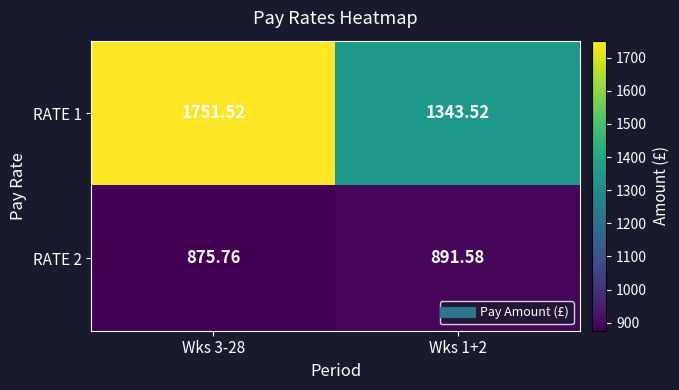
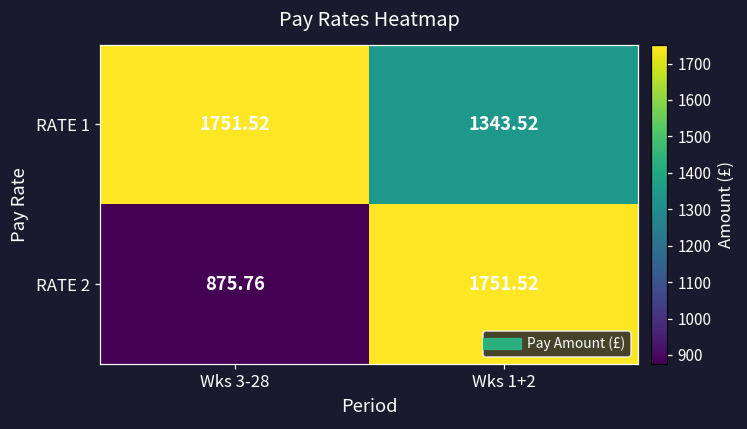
RATE 2, Wks 1+2: 891.58 -> 1751.52
